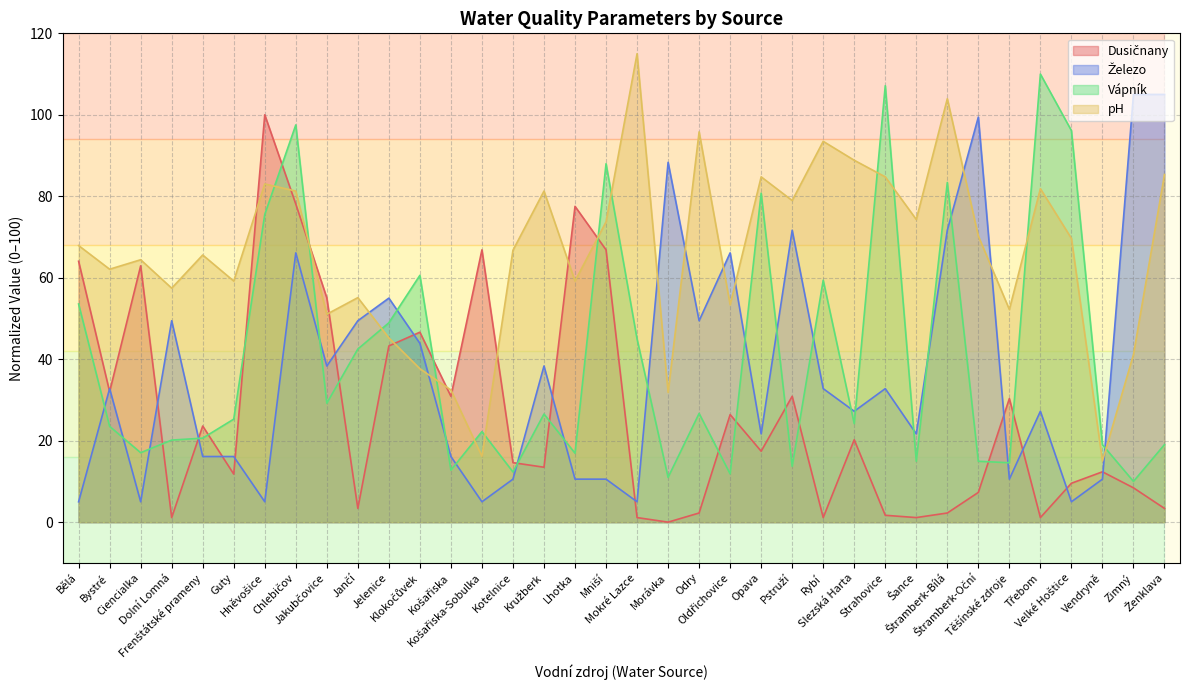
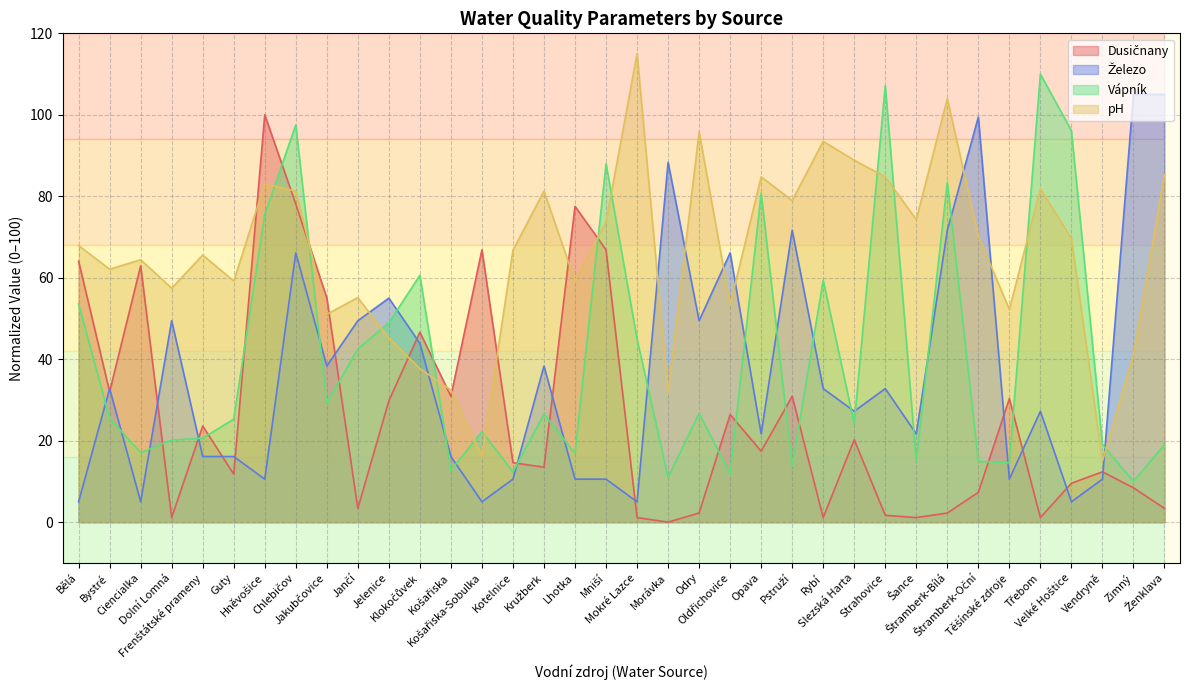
Vápník, Bystré: 24 -> 26
Železo, Hněvošice: 5 -> 11
Dusičnany, Jelenice: 43 -> 30
